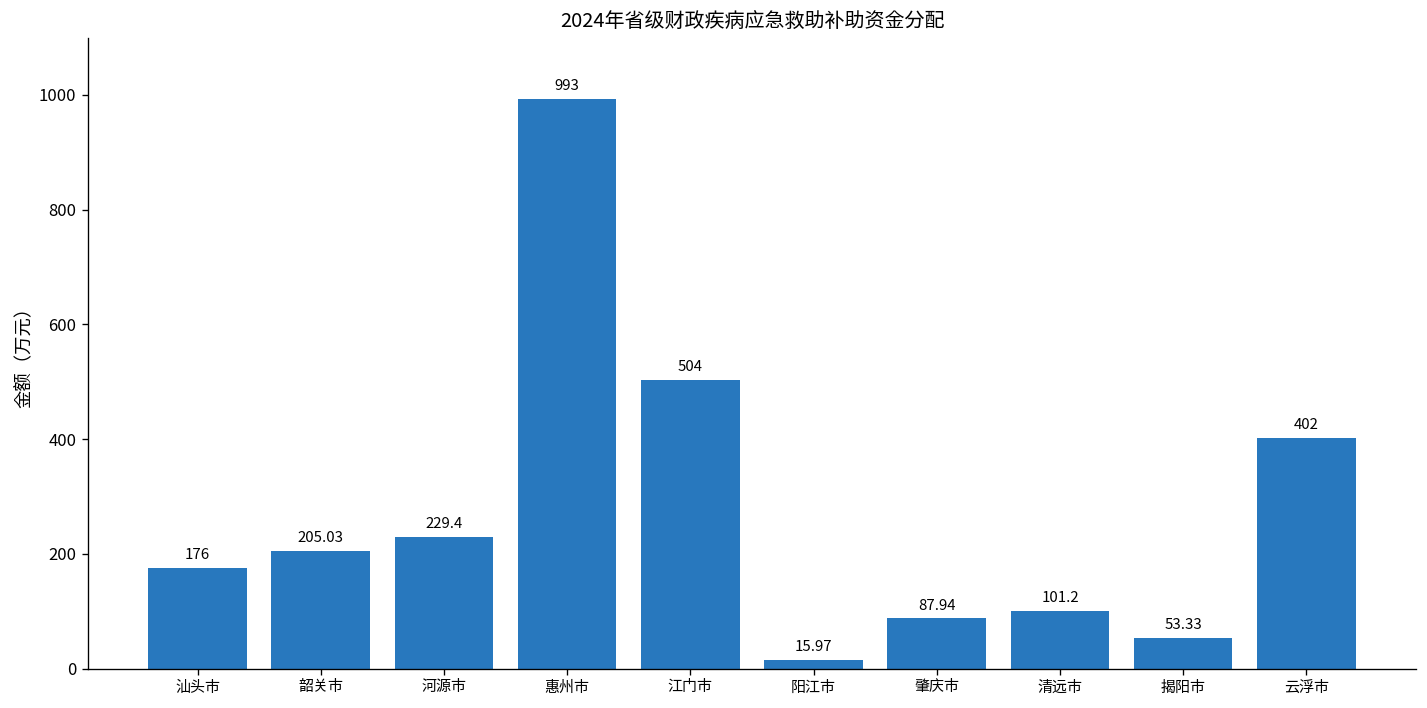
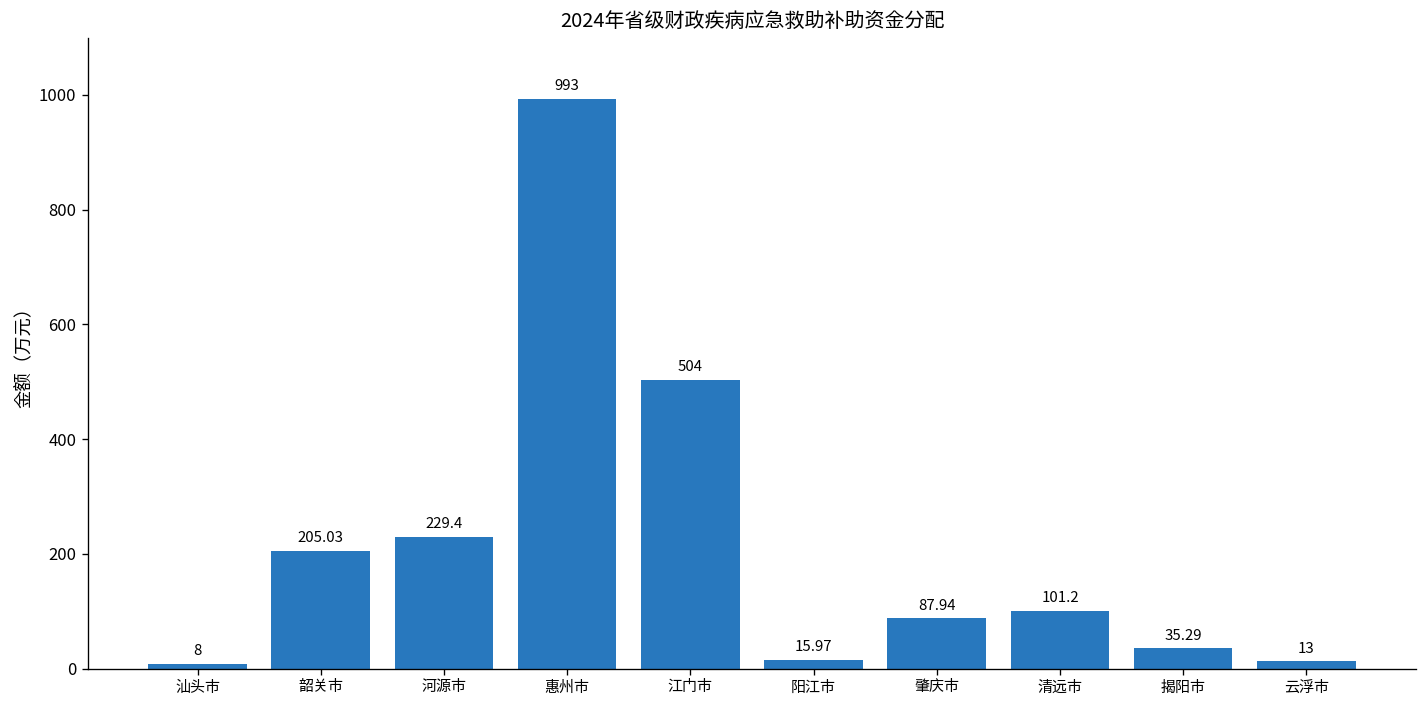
汕头市: 176 -> 8
揭阳市: 53.33 -> 35.29
云浮市: 402 -> 13
